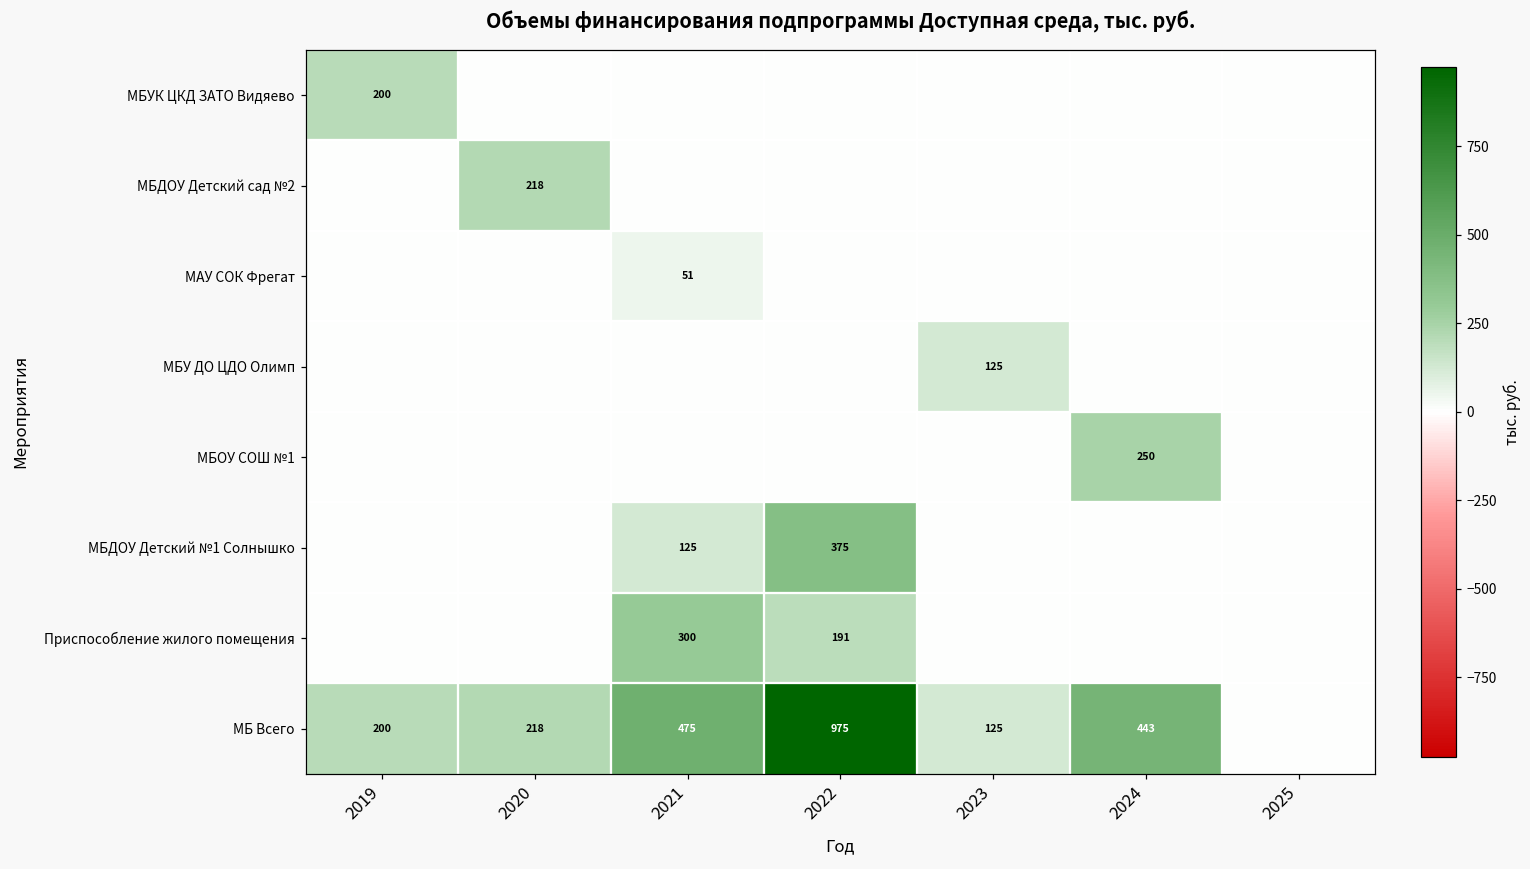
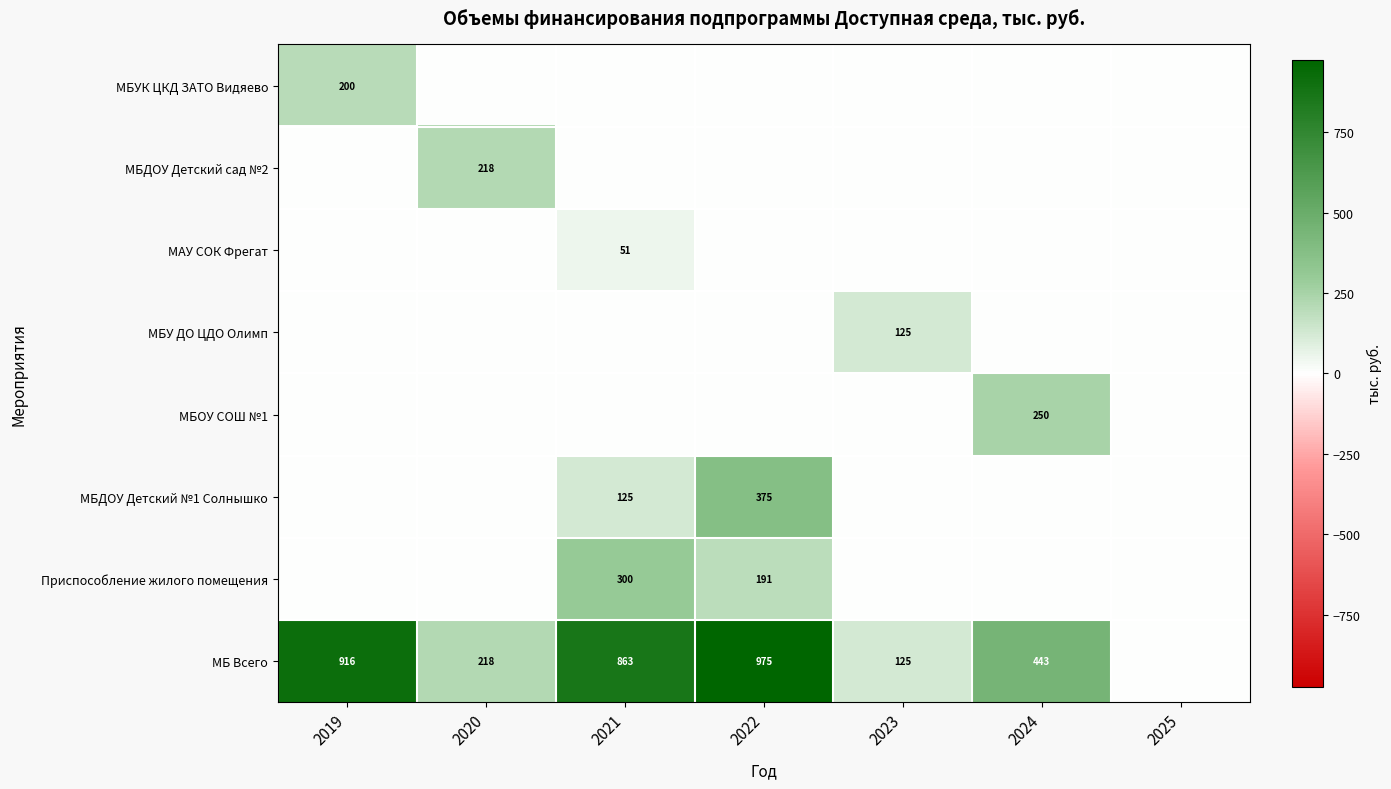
МБ Всего, 2019: 200 -> 916
МБ Всего, 2021: 475 -> 863
